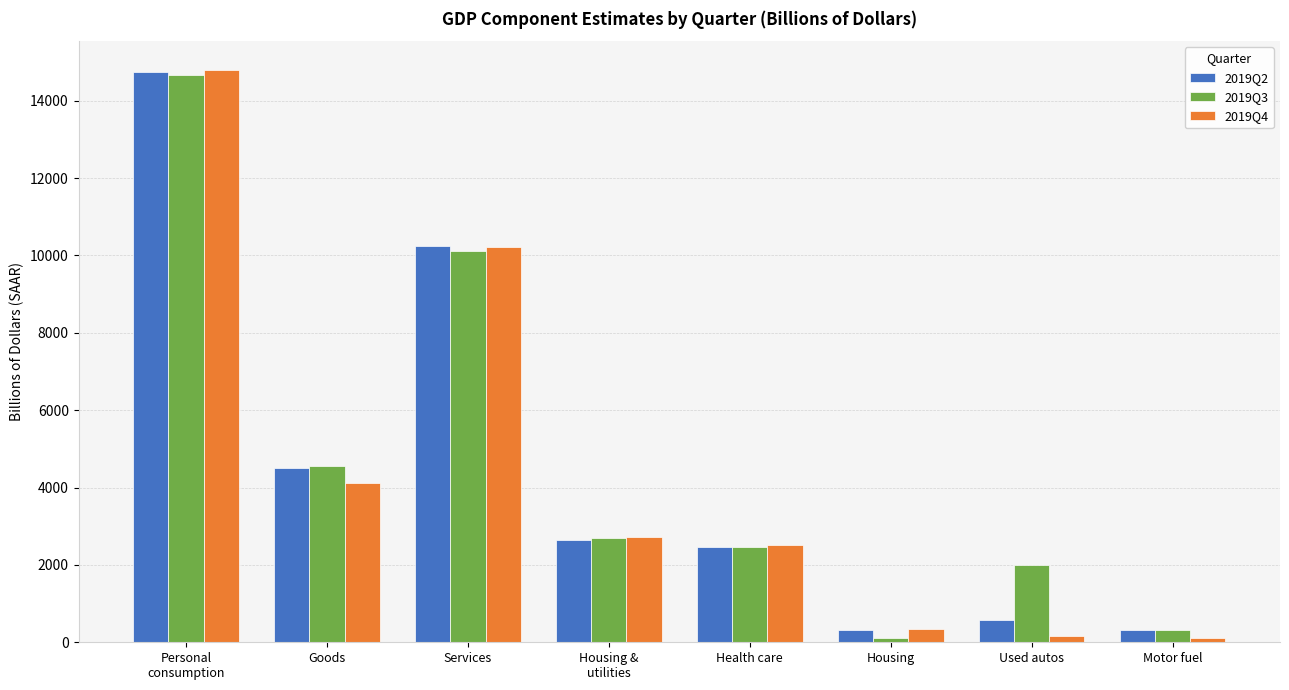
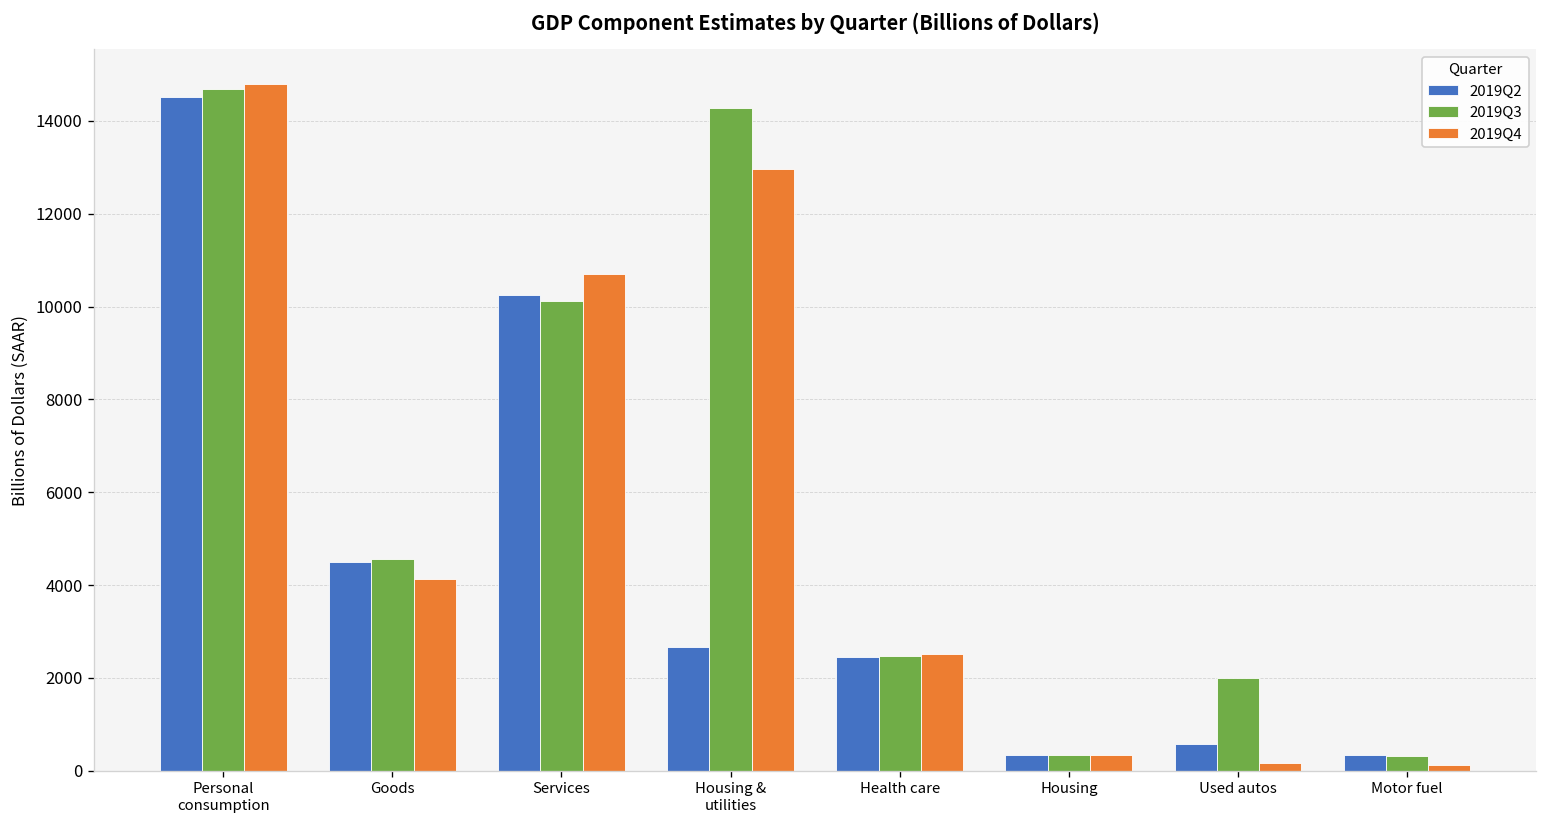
2019Q2, Personal consumption: 14700 -> 14500
2019Q4, Services: 10200 -> 10700
2019Q3, Housing & utilities: 2700 -> 14300
2019Q4, Housing & utilities: 2700 -> 13000
2019Q3, Housing: 100 -> 300
